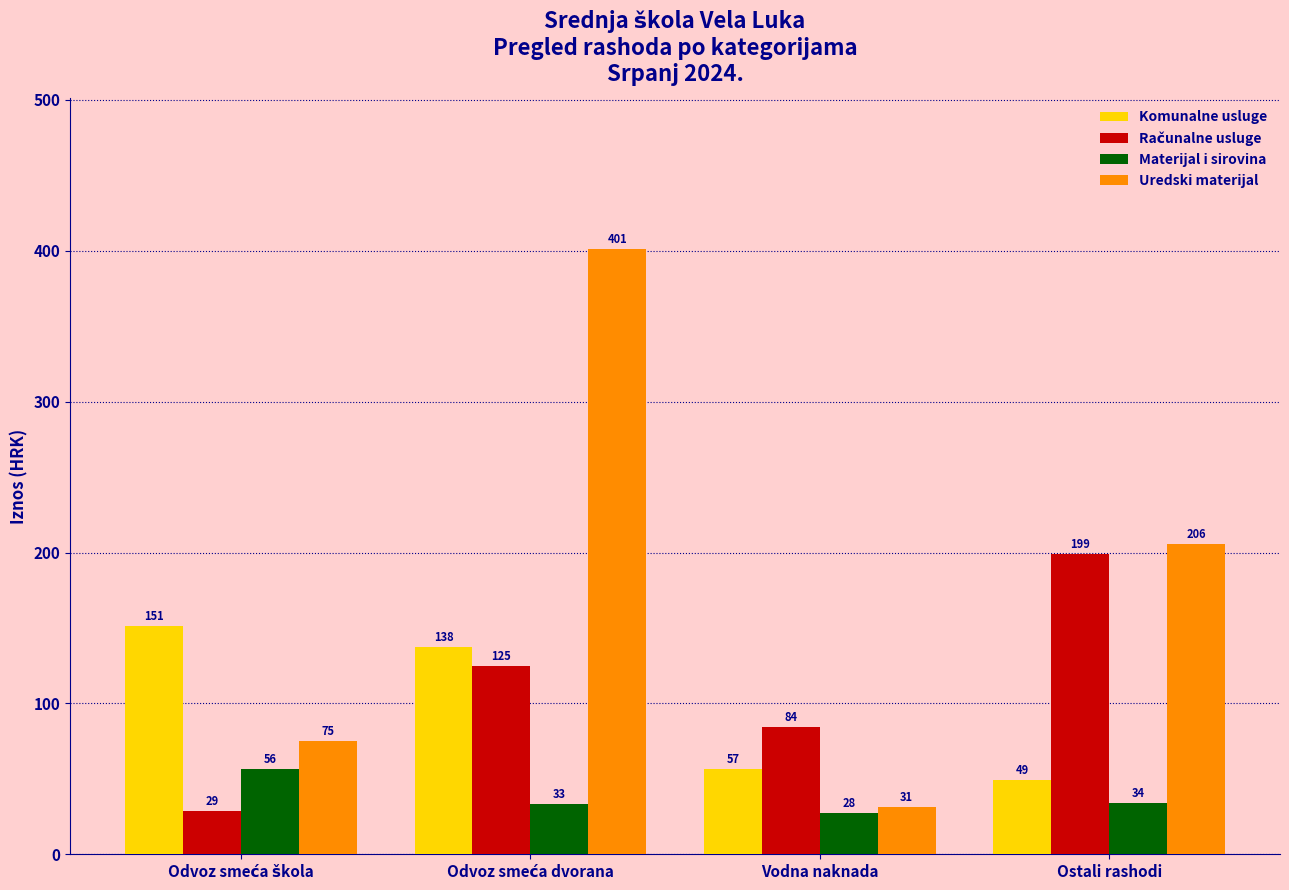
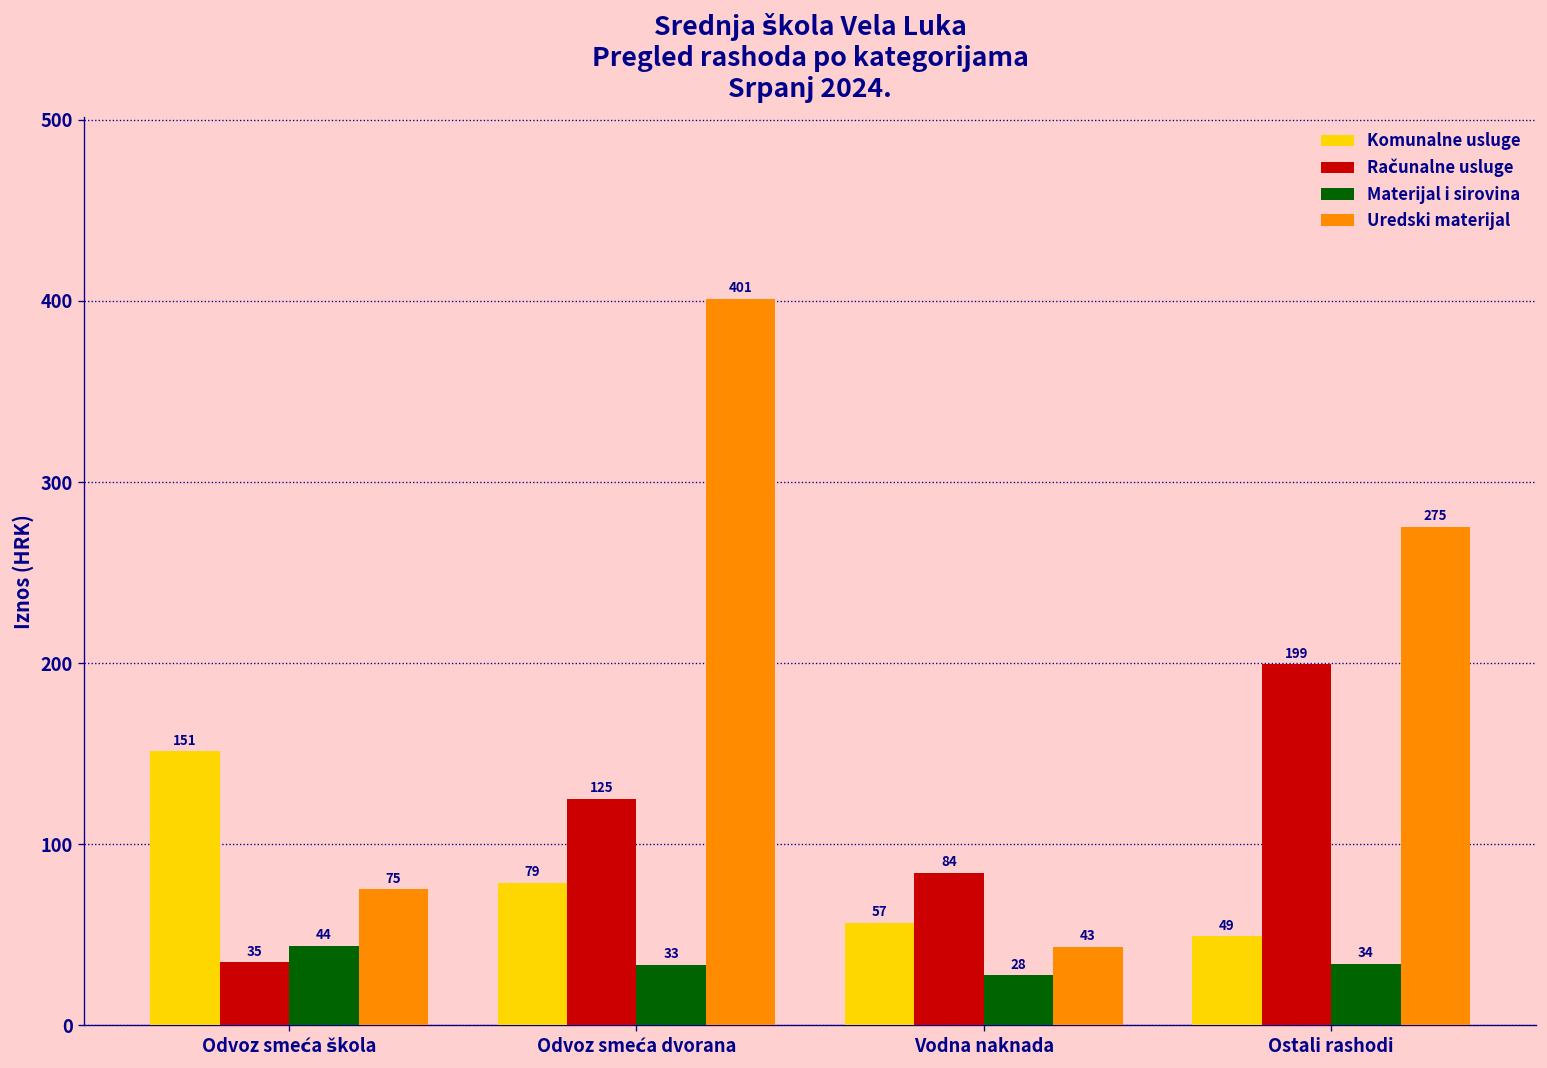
Računalne usluge, Odvoz smeća škola: 29 -> 35
Materijal i sirovina, Odvoz smeća škola: 56 -> 44
Komunalne usluge, Odvoz smeća dvorana: 138 -> 79
Uredski materijal, Vodna naknada: 31 -> 43
Uredski materijal, Ostali rashodi: 206 -> 275
